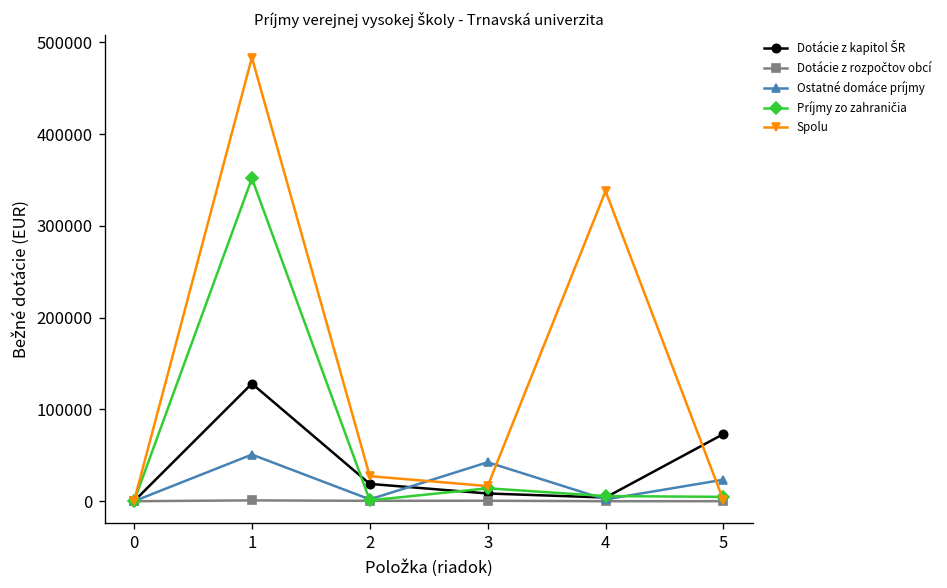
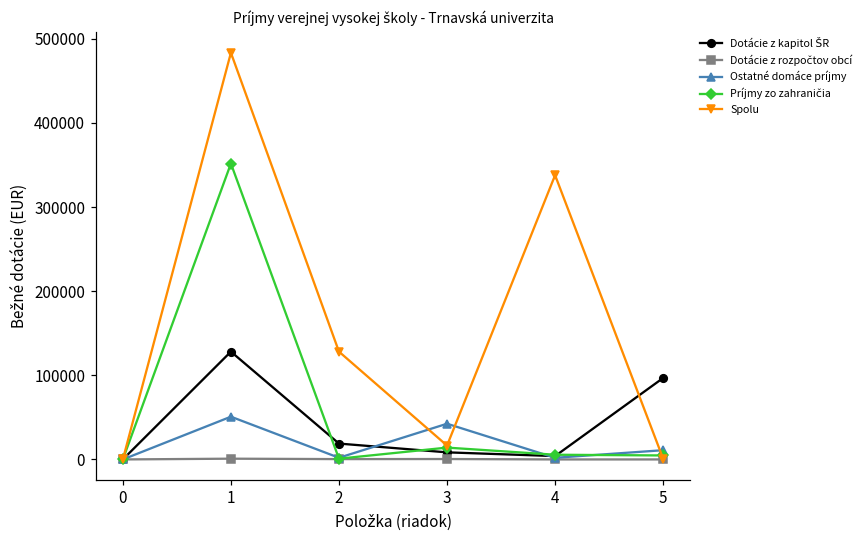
Spolu, 2: 30000 -> 130000
Dotácie z kapitol ŠR, 5: 70000 -> 100000
Ostatné domáce príjmy, 5: 20000 -> 10000
